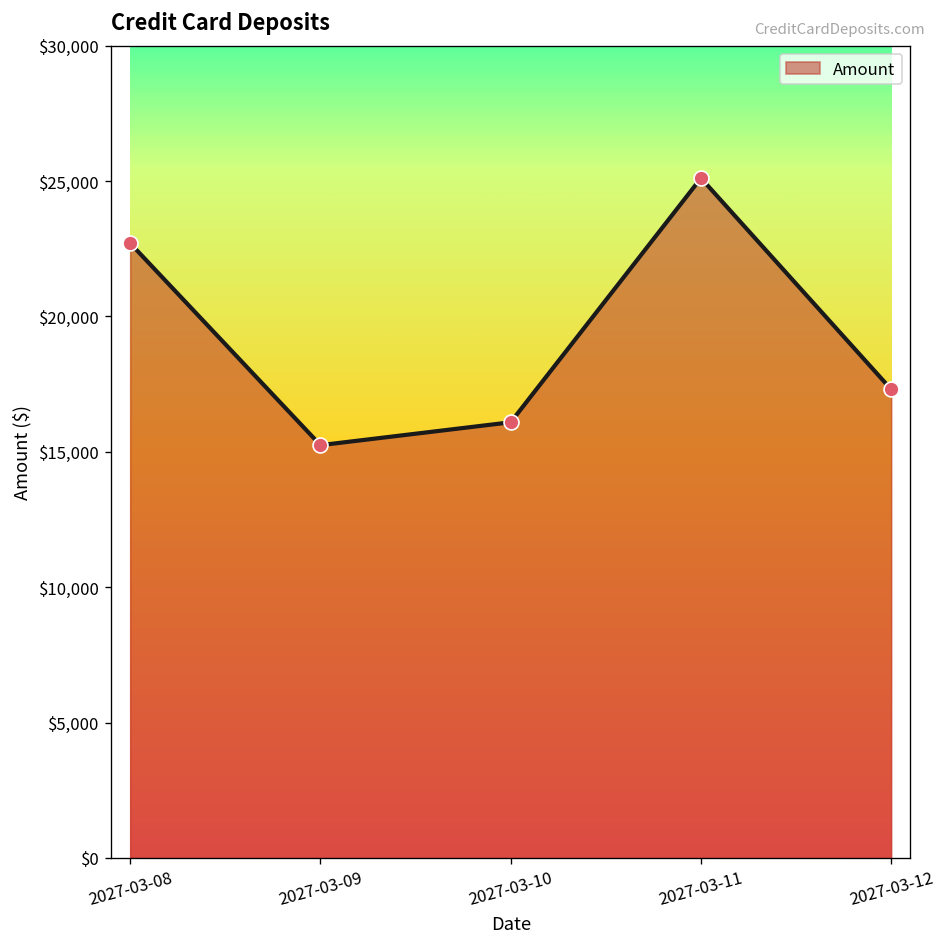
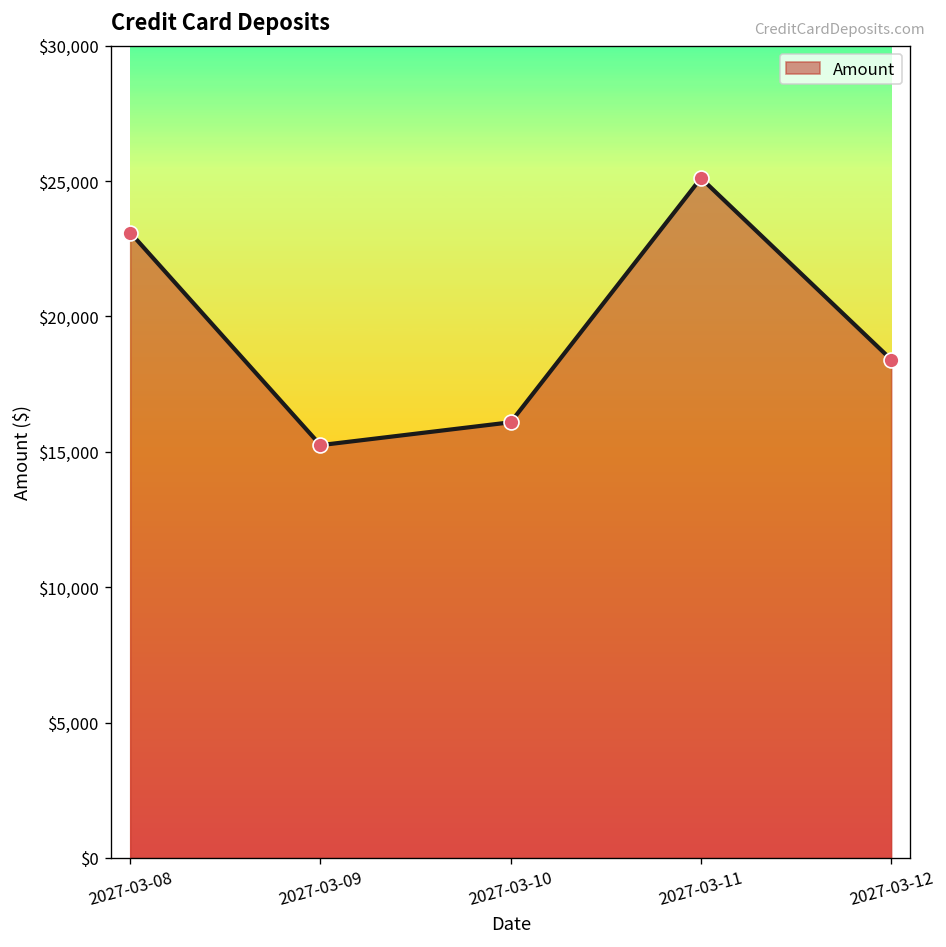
2027-03-08: $22,700 -> $23,100
2027-03-12: $17,300 -> $18,400
